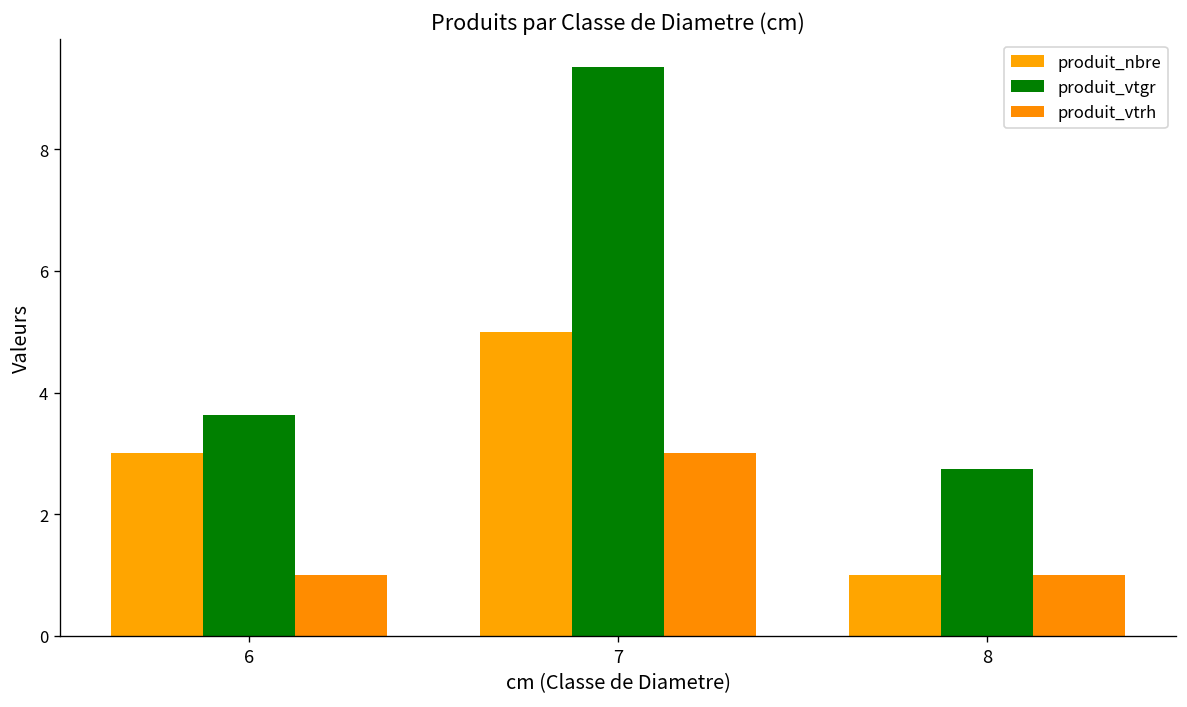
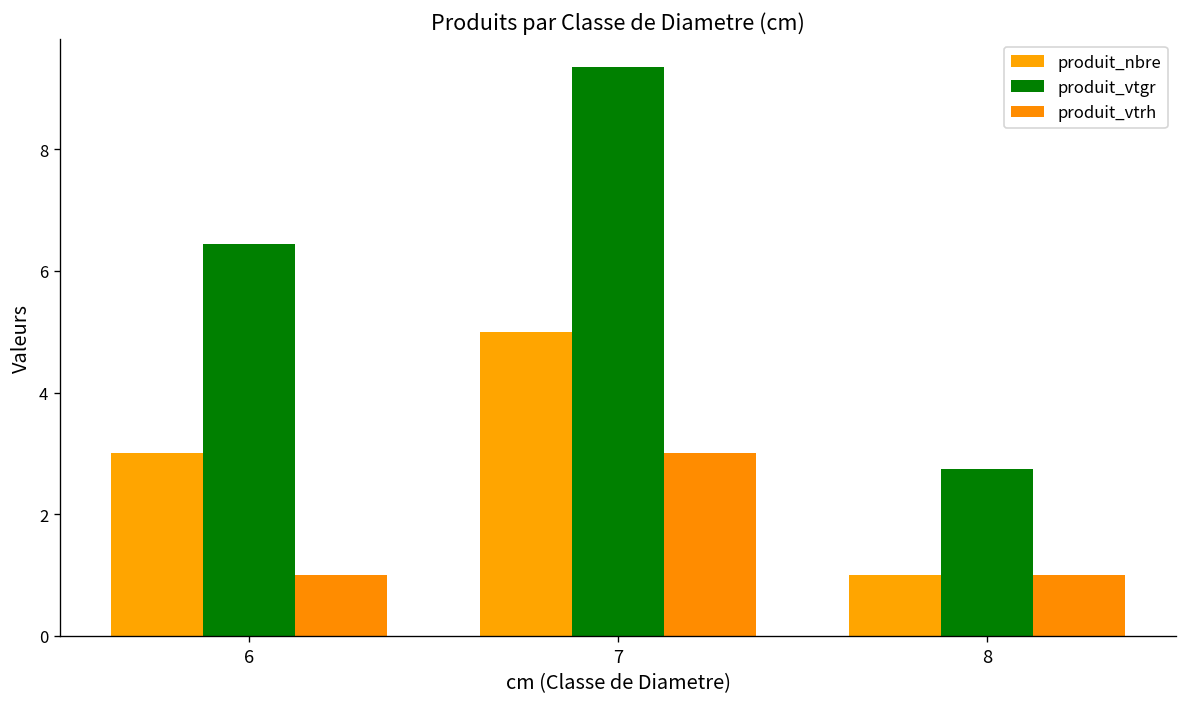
produit_vtgr, 6: 3.6 -> 6.4
